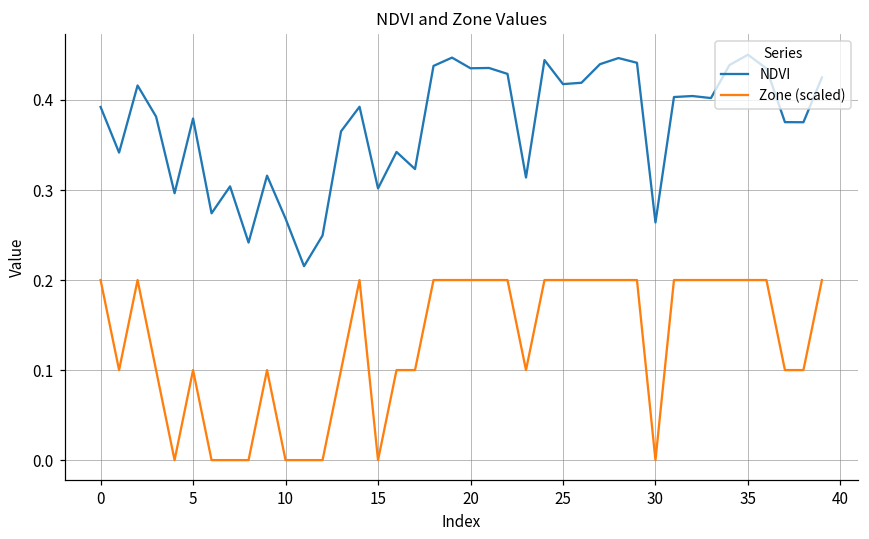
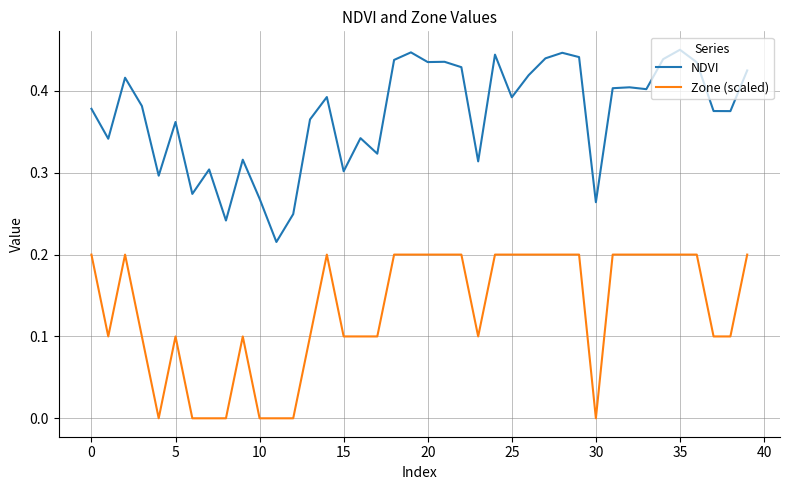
NDVI, 0: 0.39 -> 0.38
NDVI, 5: 0.38 -> 0.36
Zone (scaled), 15: 0.00 -> 0.10
NDVI, 25: 0.42 -> 0.39
